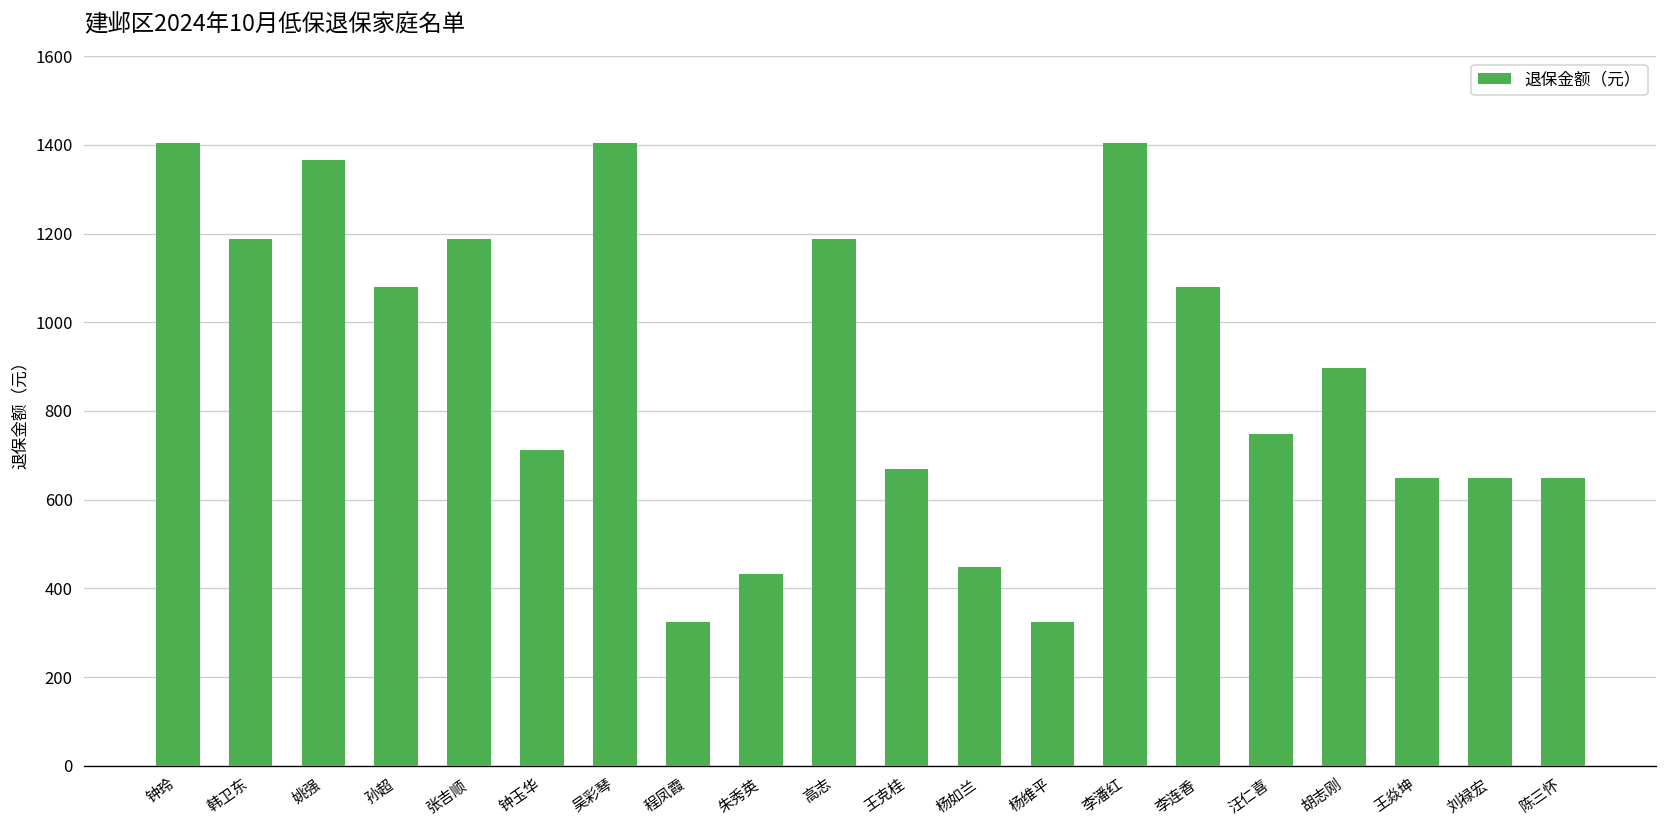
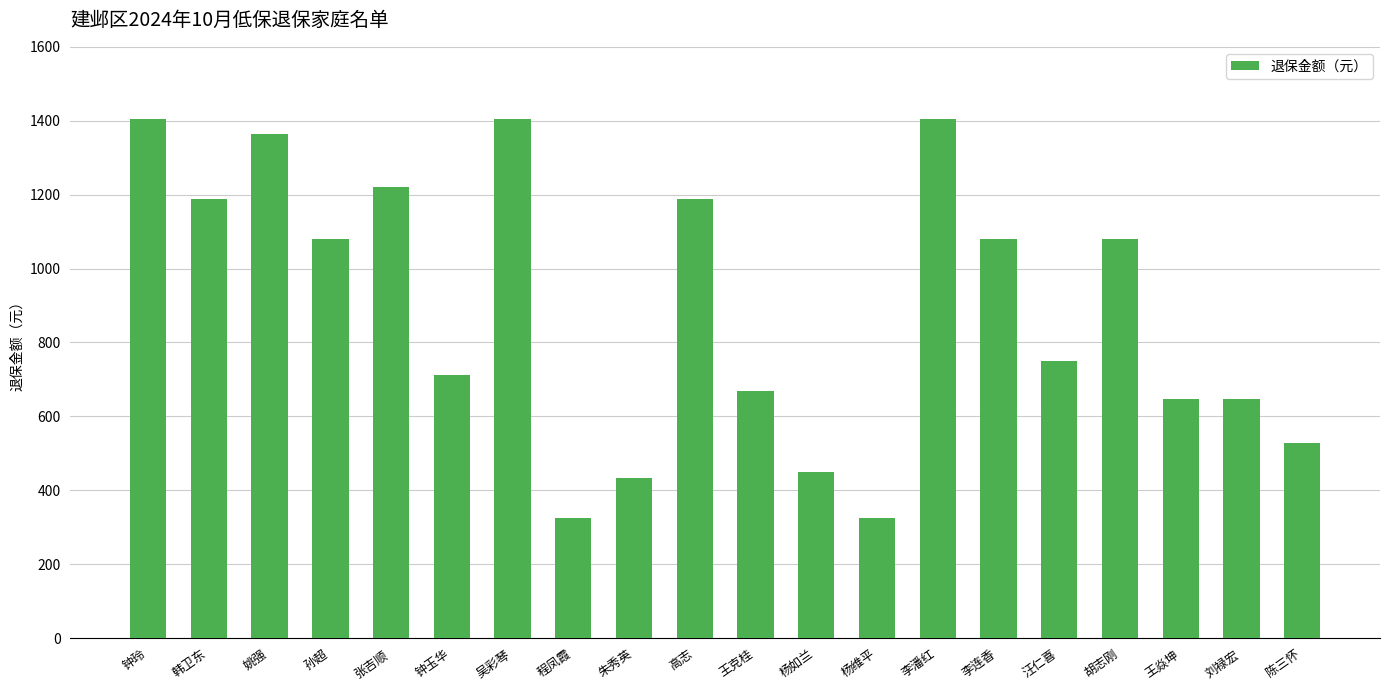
张吉顺: 1190 -> 1220
胡志刚: 900 -> 1080
陈三怀: 650 -> 530
